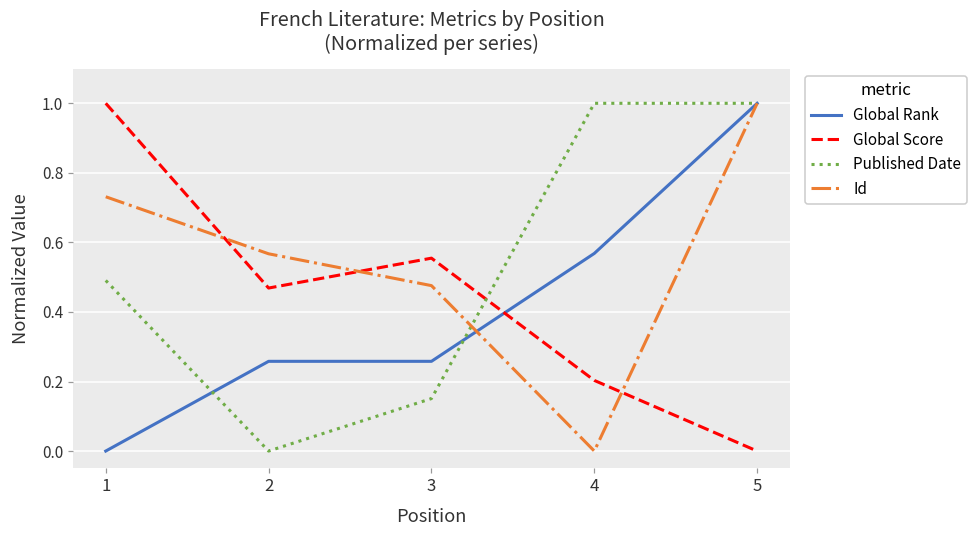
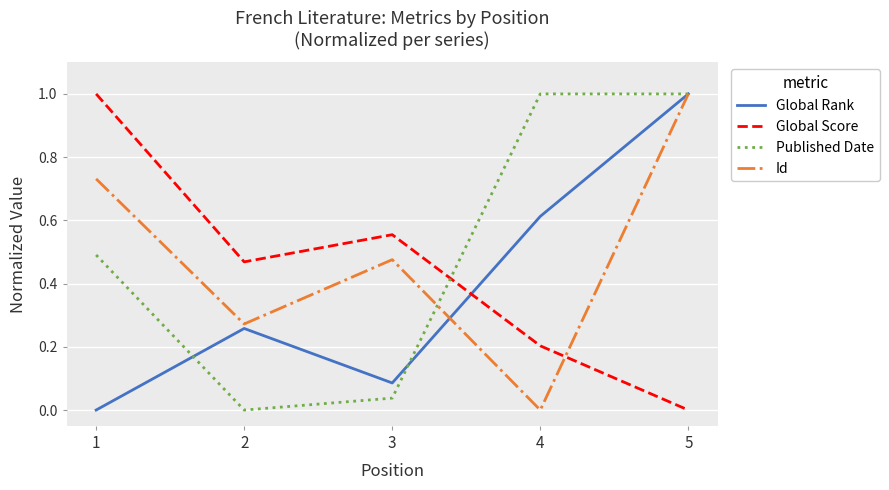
Id, 2: 0.57 -> 0.27
Global Rank, 3: 0.26 -> 0.09
Published Date, 3: 0.15 -> 0.04
Global Rank, 4: 0.57 -> 0.61
